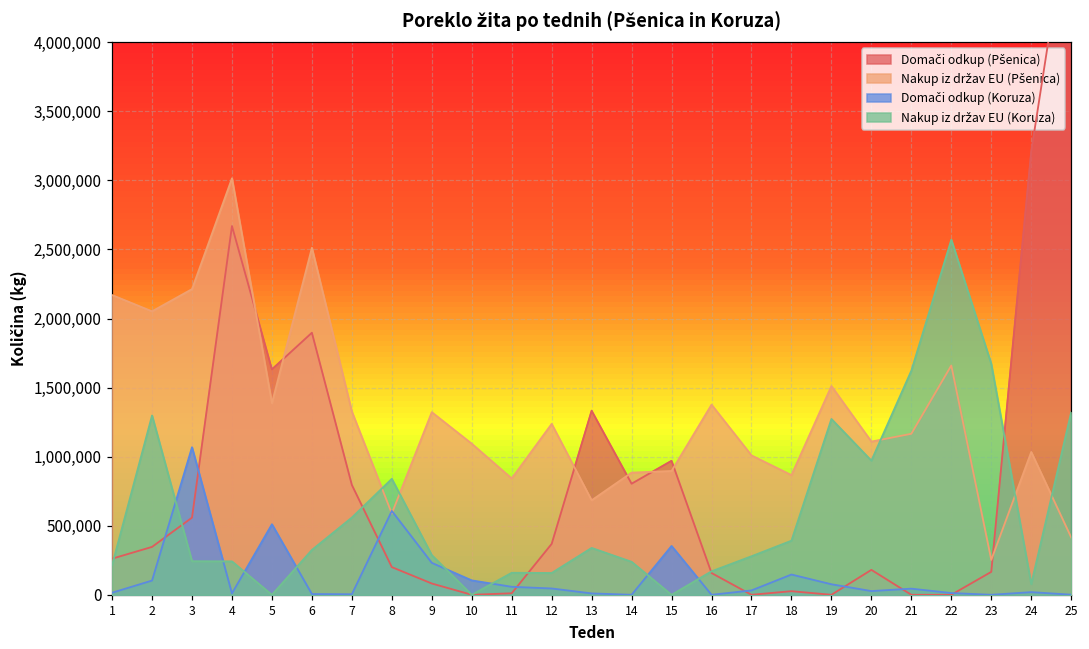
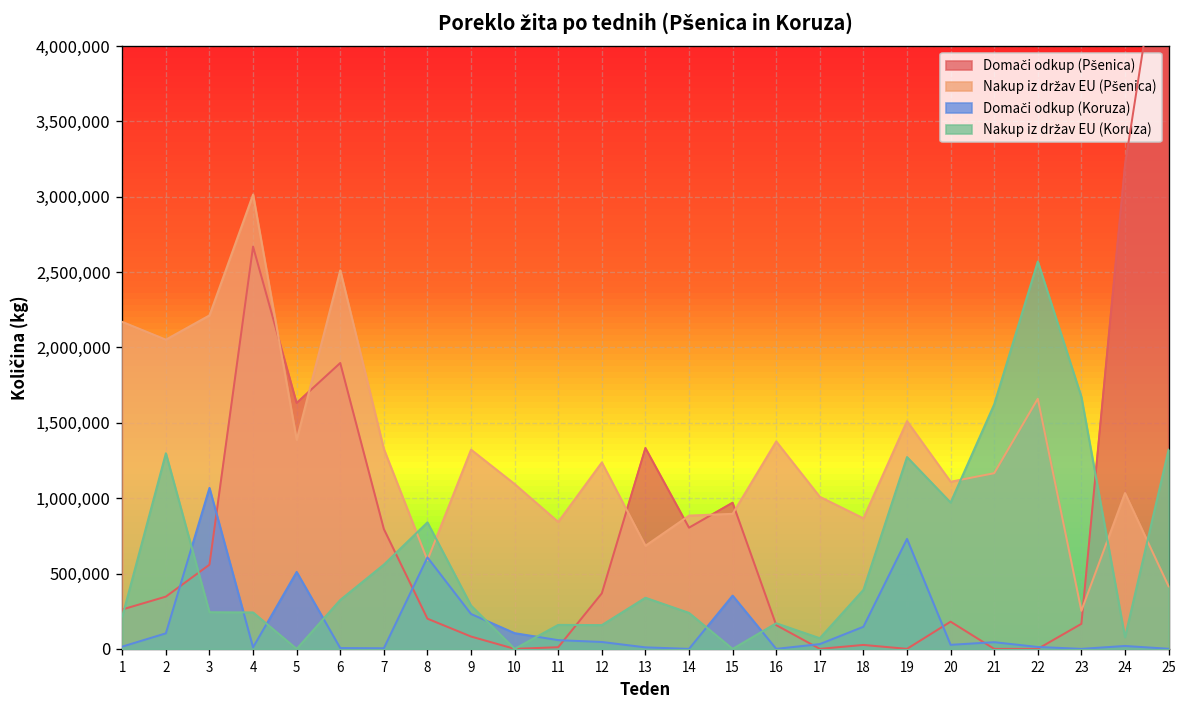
Nakup iz držav EU (Koruza), 17: 280,000 -> 70,000
Domači odkup (Koruza), 19: 80,000 -> 730,000
